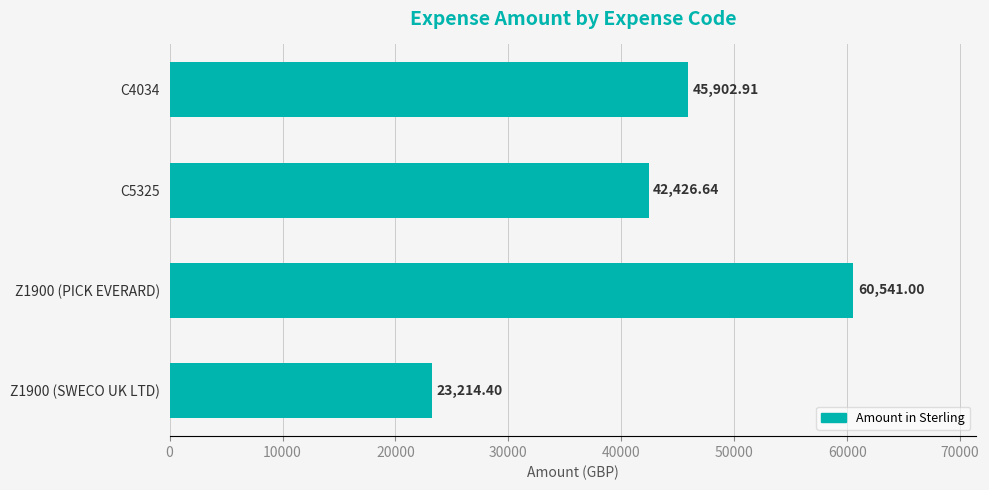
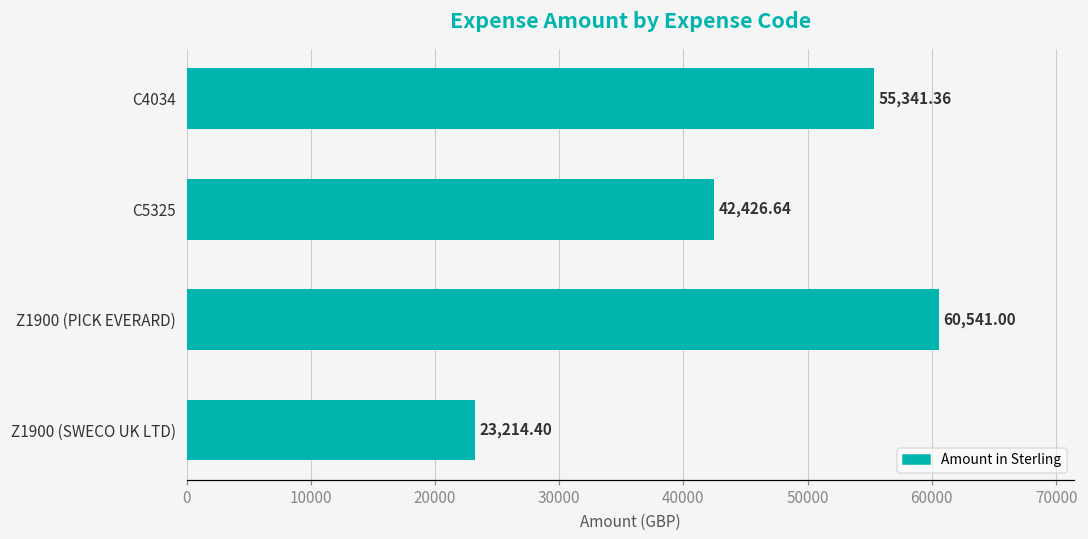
C4034: 45,902.91 -> 55,341.36
